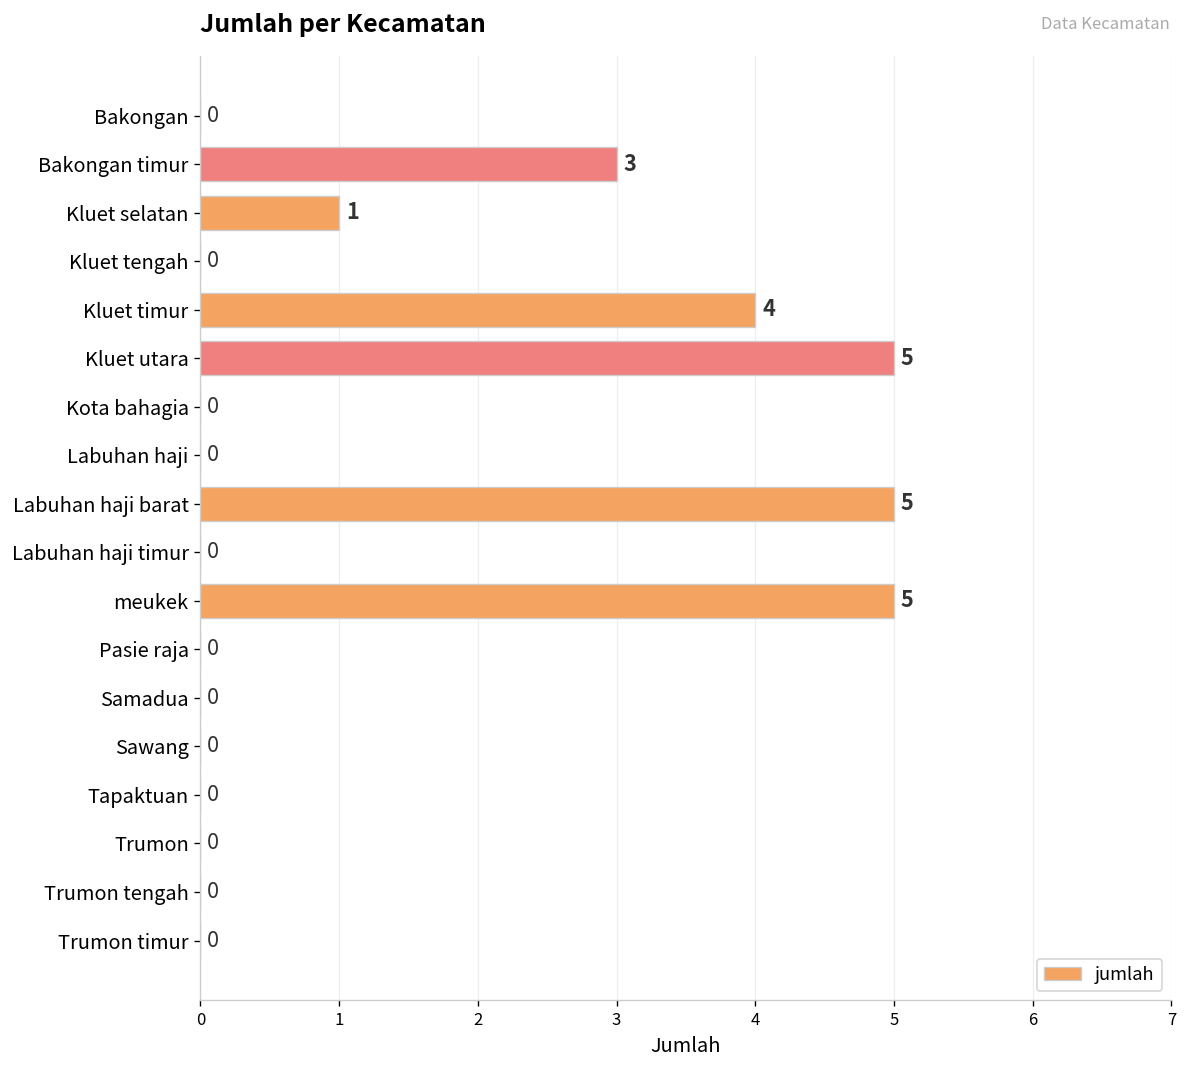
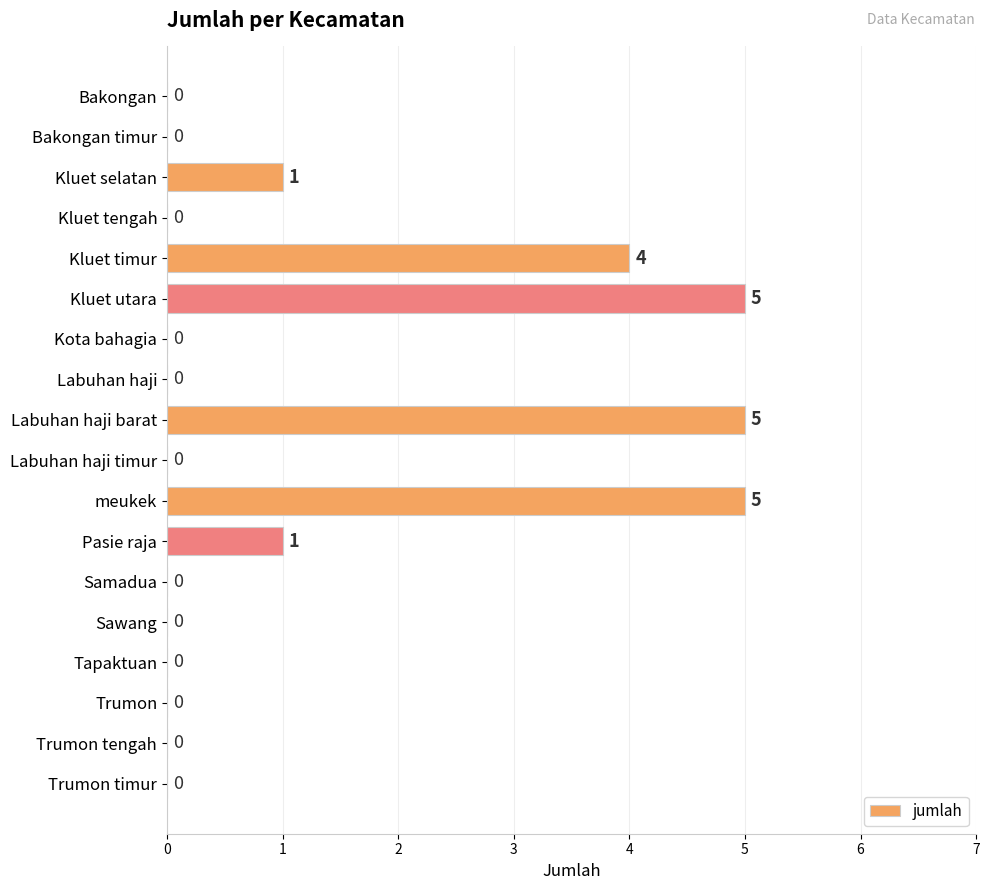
Bakongan timur: 3 -> 0
Pasie raja: 0 -> 1
